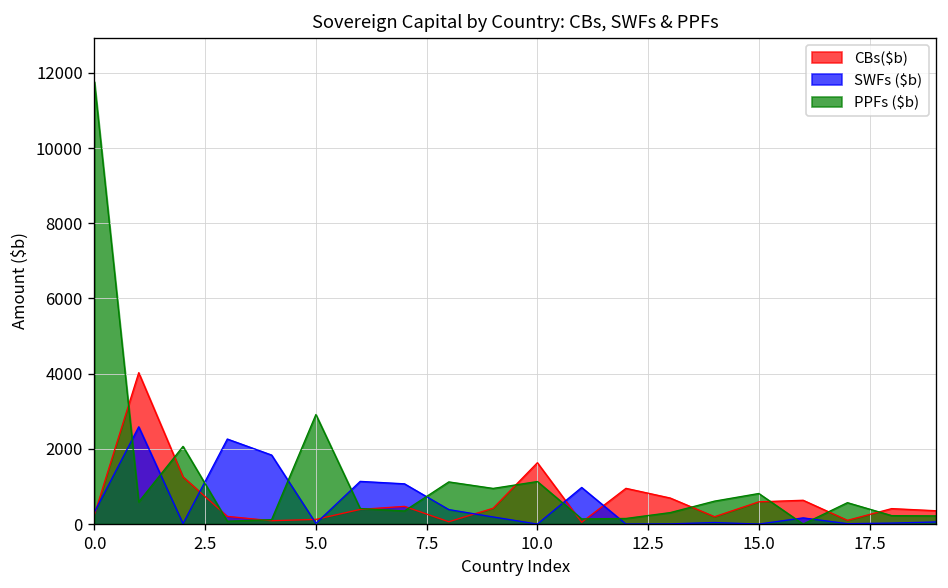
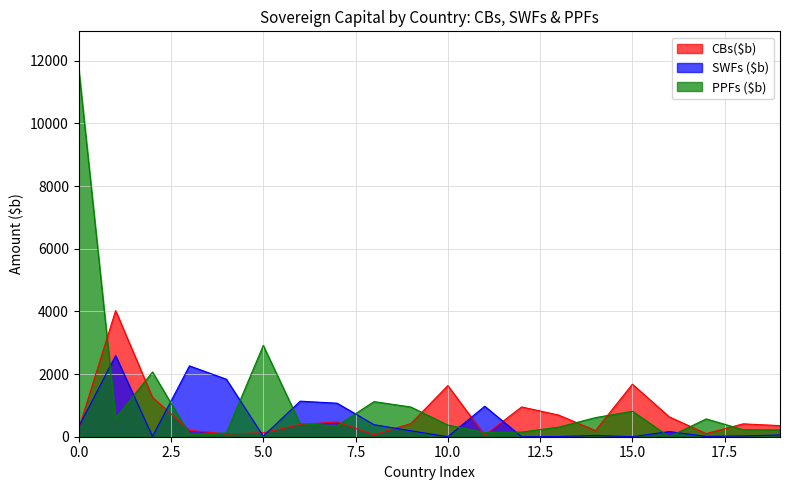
PPFs ($b), 10.0: 1100 -> 400
CBs($b), 15.0: 600 -> 1700
